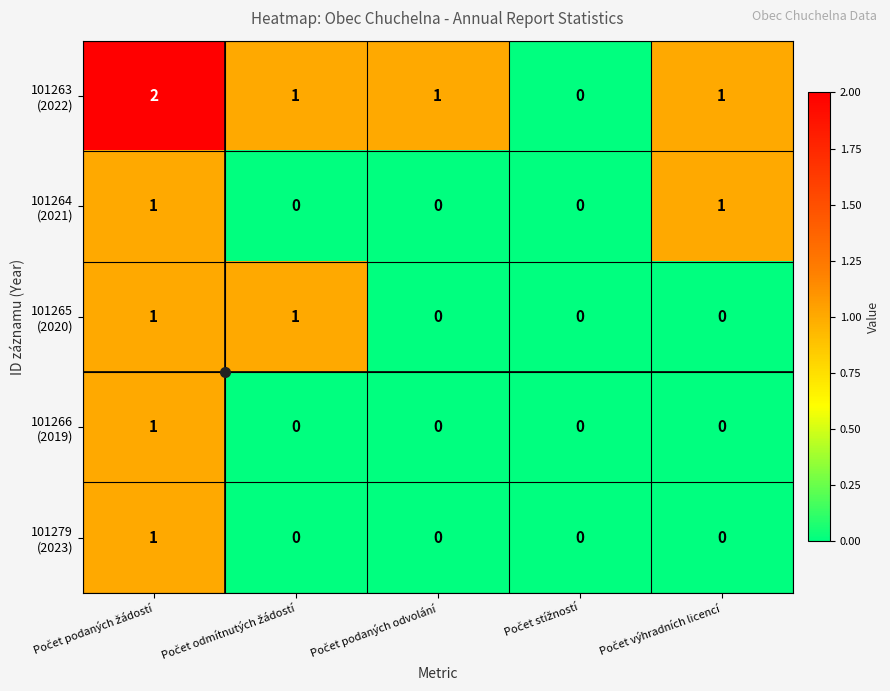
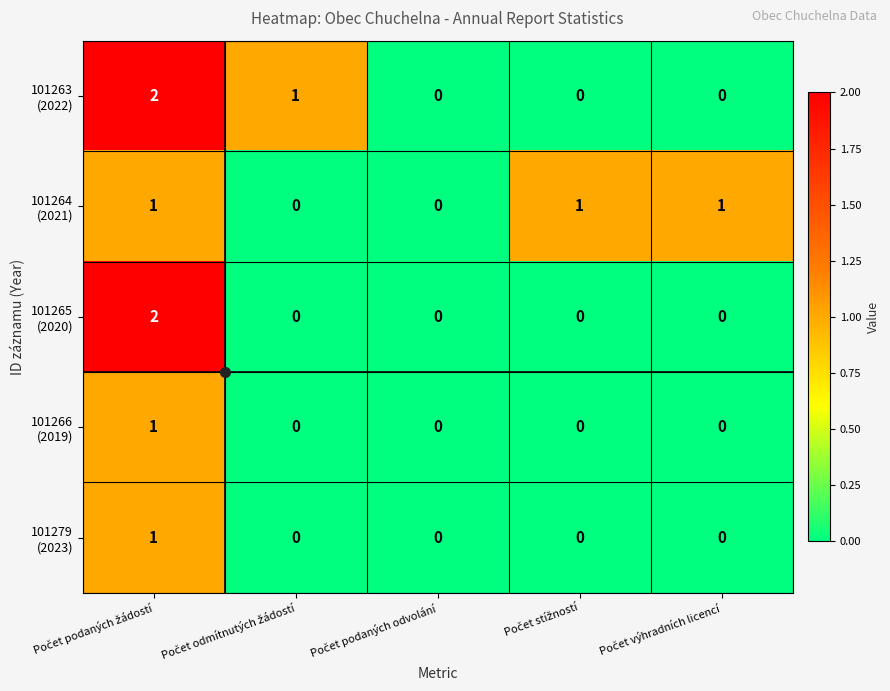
101263 (2022), Počet podaných odvolání: 1 -> 0
101263 (2022), Počet výhradních licencí: 1 -> 0
101264 (2021), Počet stížností: 0 -> 1
101265 (2020), Počet podaných žádostí: 1 -> 2
101265 (2020), Počet odmítnutých žádostí: 1 -> 0
